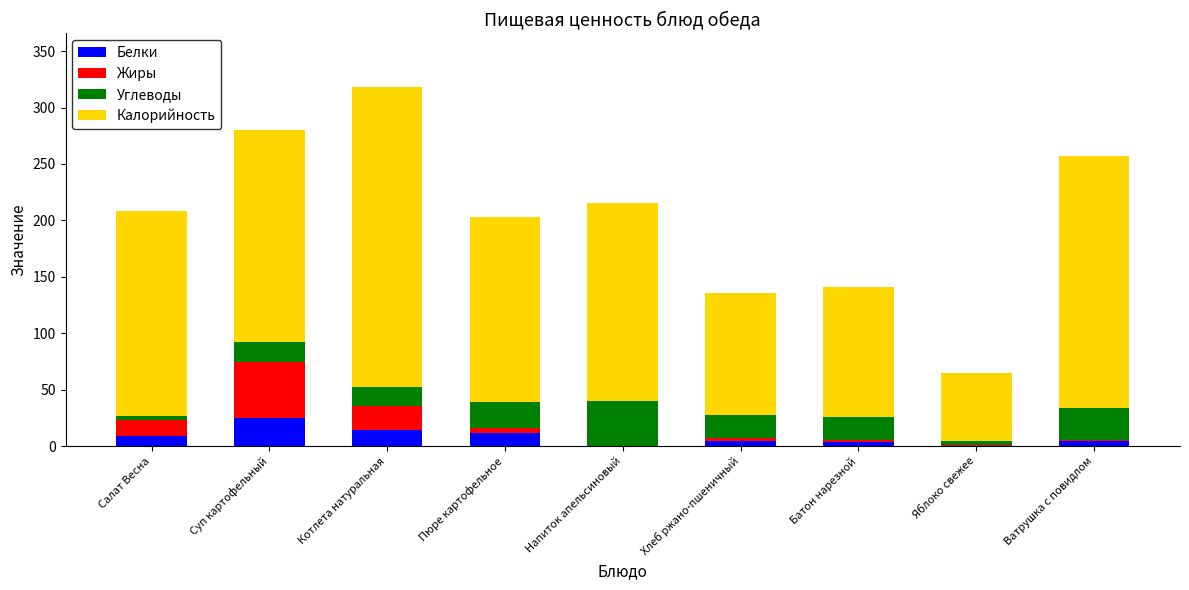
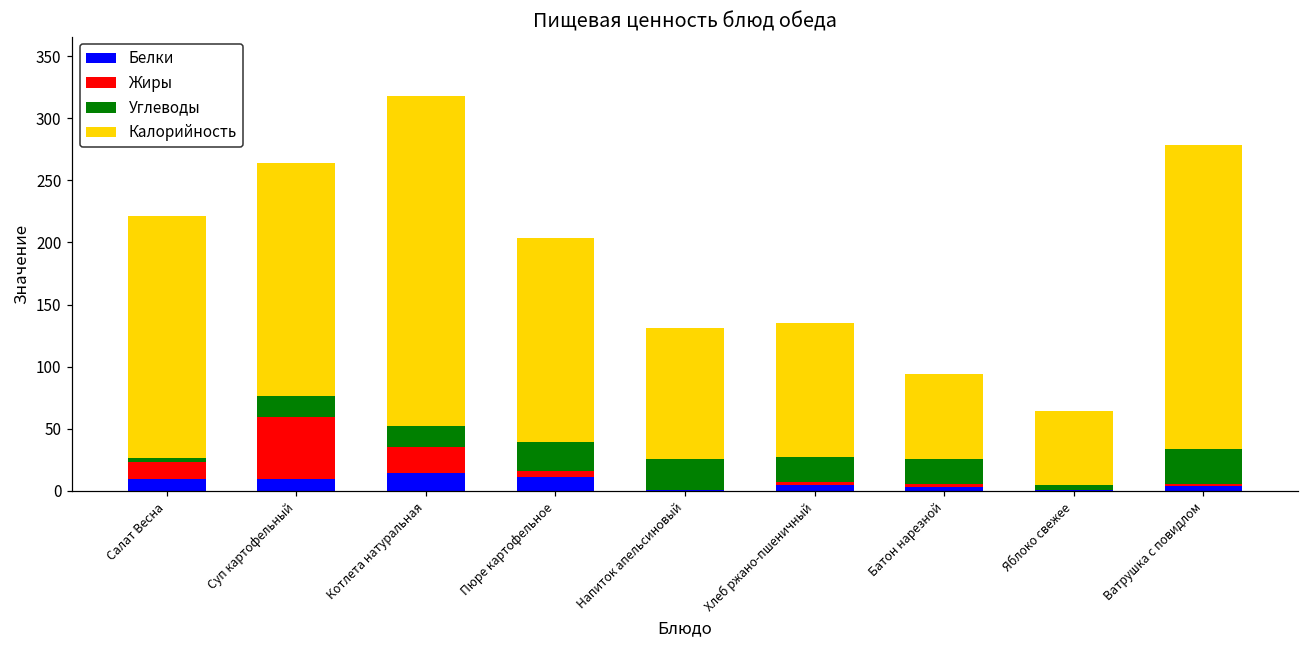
Калорийность, Салат Весна: 182 -> 195
Белки, Суп картофельный: 25 -> 9
Углеводы, Напиток апельсиновый: 40 -> 26
Калорийность, Напиток апельсиновый: 175 -> 105
Калорийность, Батон нарезной: 115 -> 68
Калорийность, Ватрушка с повидлом: 224 -> 245
